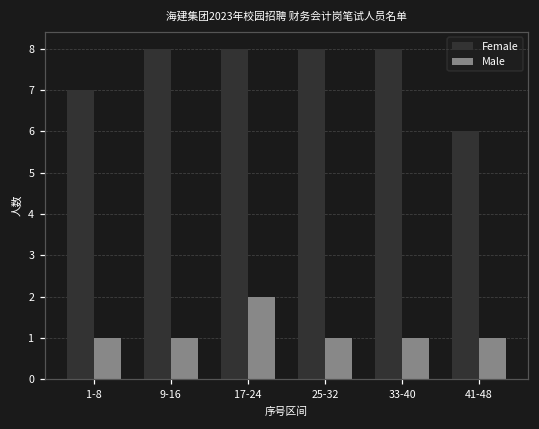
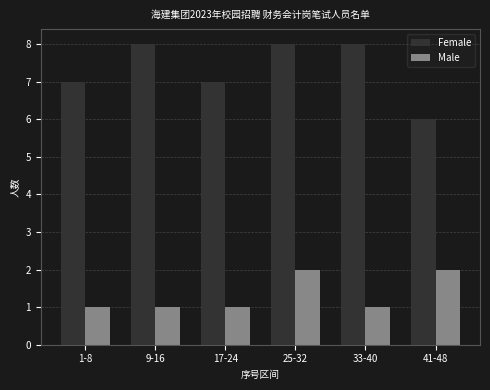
Female, 17-24: 8 -> 7
Male, 17-24: 2 -> 1
Male, 25-32: 1 -> 2
Male, 41-48: 1 -> 2
